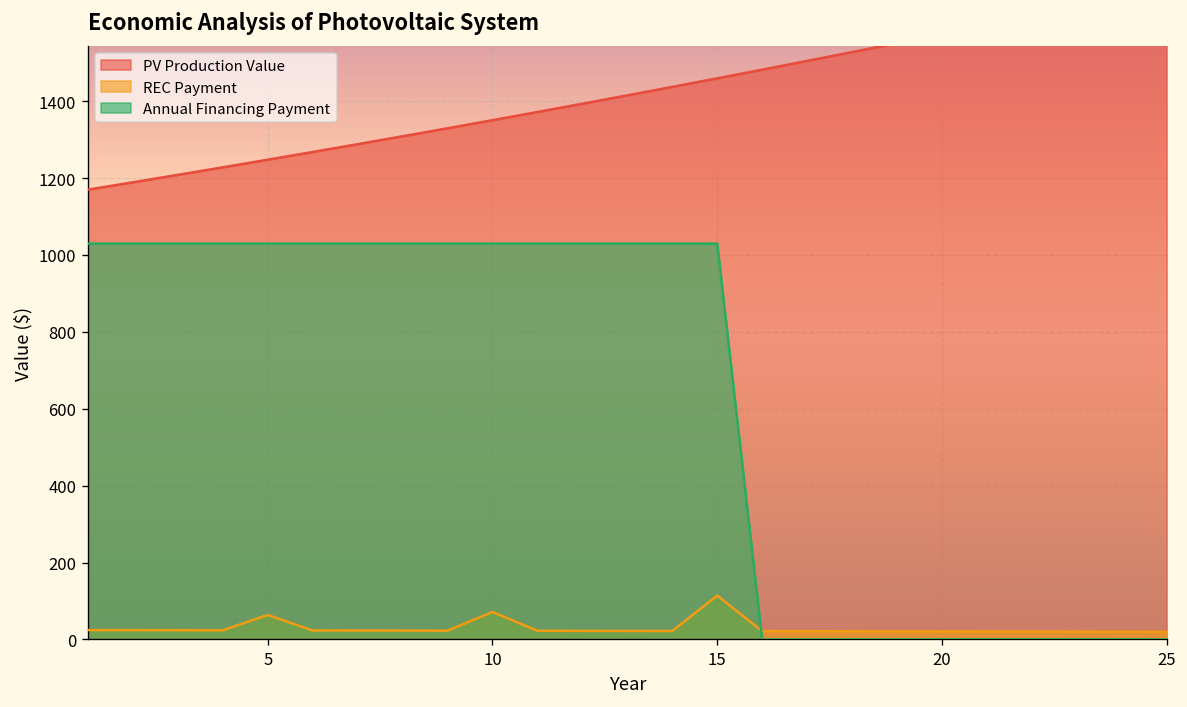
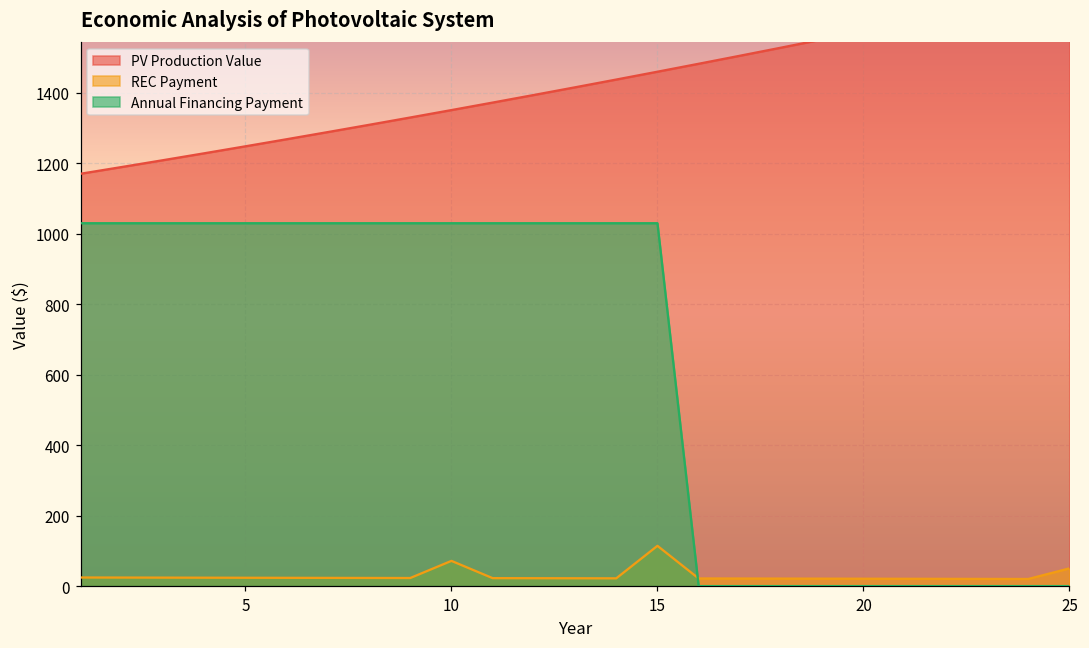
REC Payment, 5: 60 -> 20
REC Payment, 25: 20 -> 50
